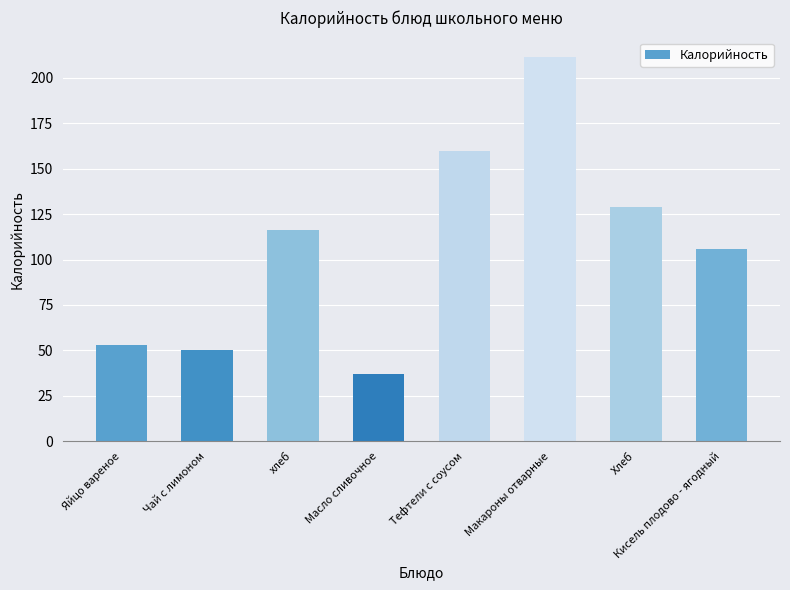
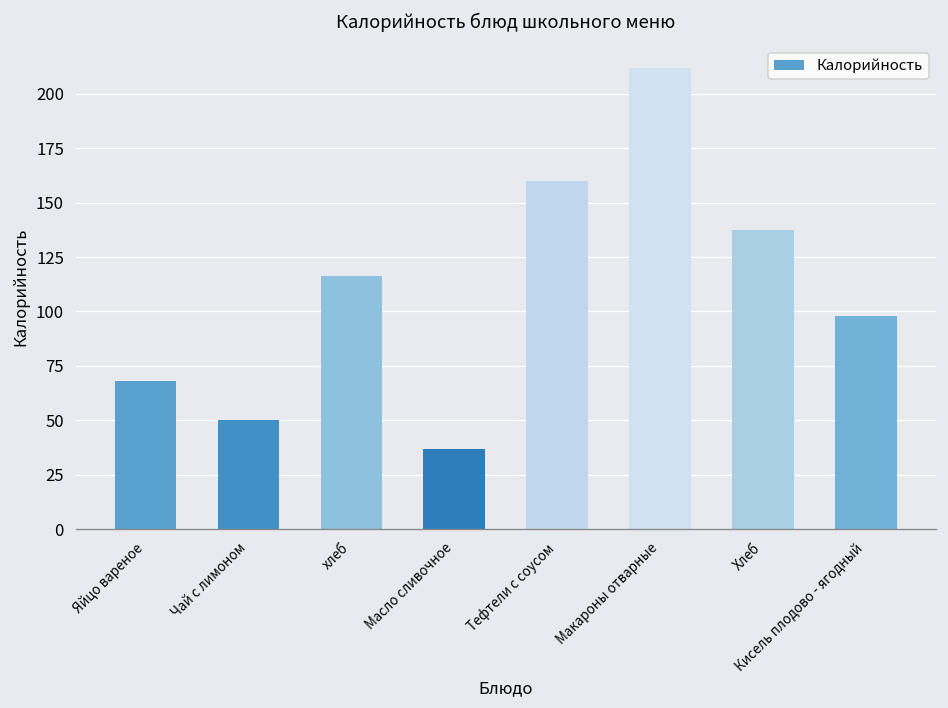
Яйцо вареное: 53 -> 68
Хлеб: 129 -> 137
Кисель плодово - ягодный: 106 -> 98
